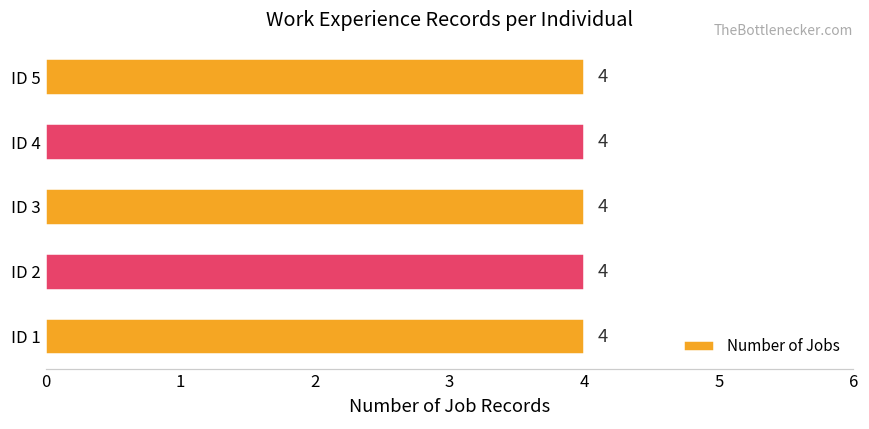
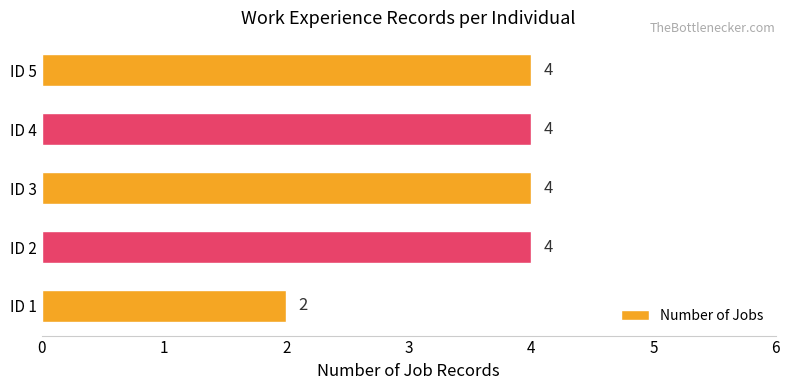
ID 1: 4 -> 2
